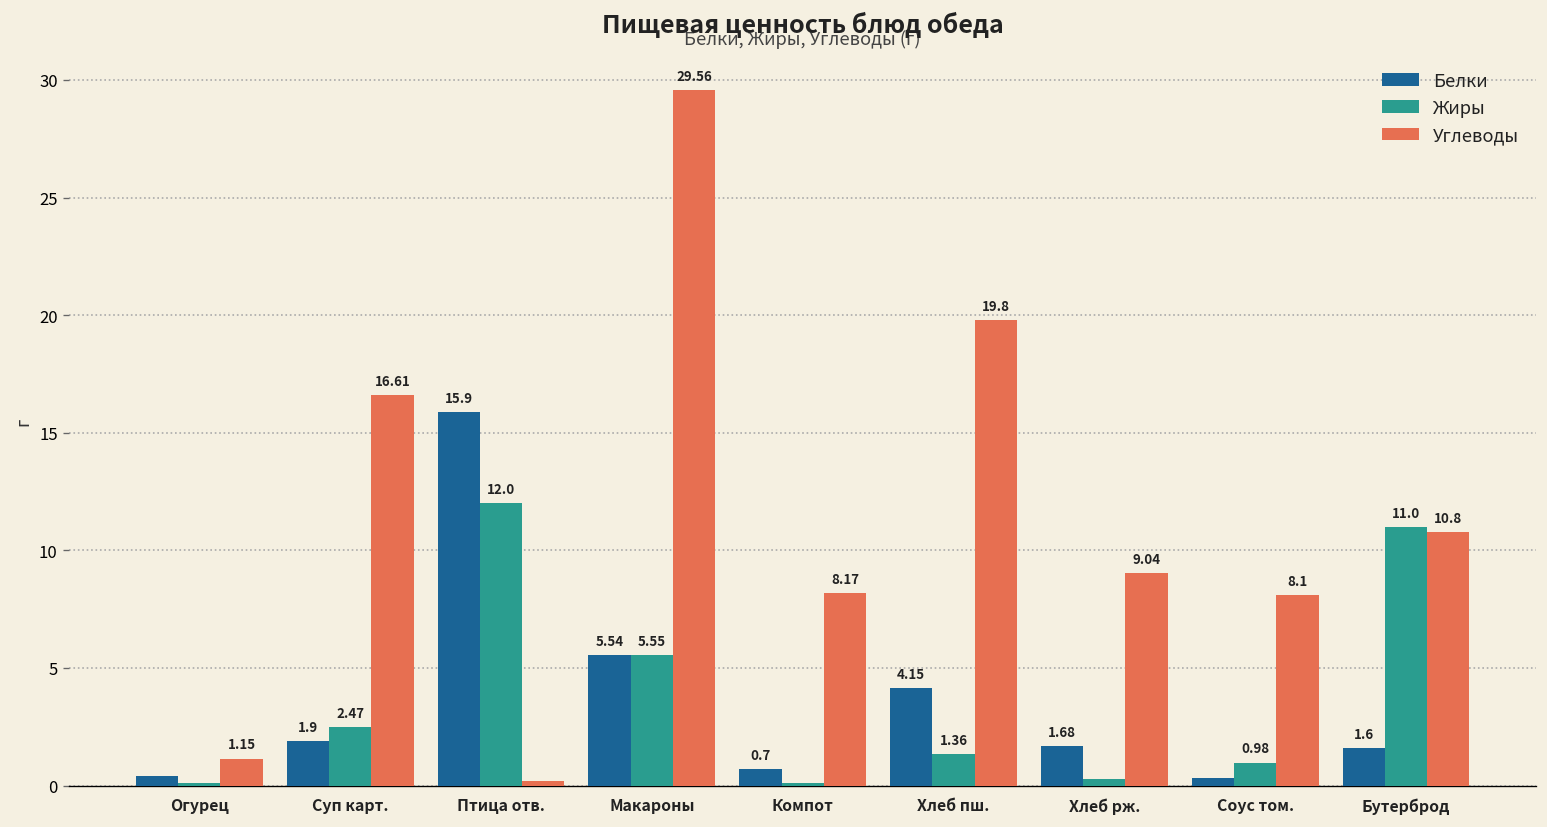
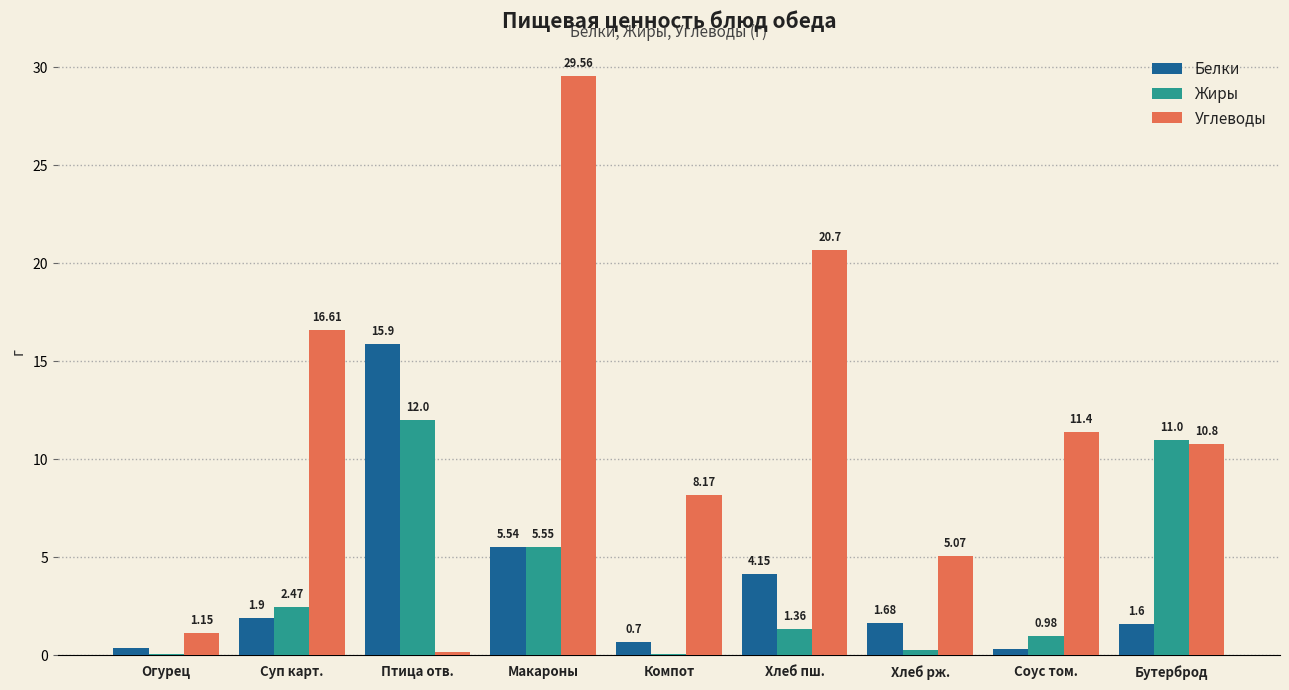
Углеводы, Хлеб пш.: 19.8 -> 20.7
Углеводы, Хлеб рж.: 9.04 -> 5.07
Углеводы, Соус том.: 8.1 -> 11.4
